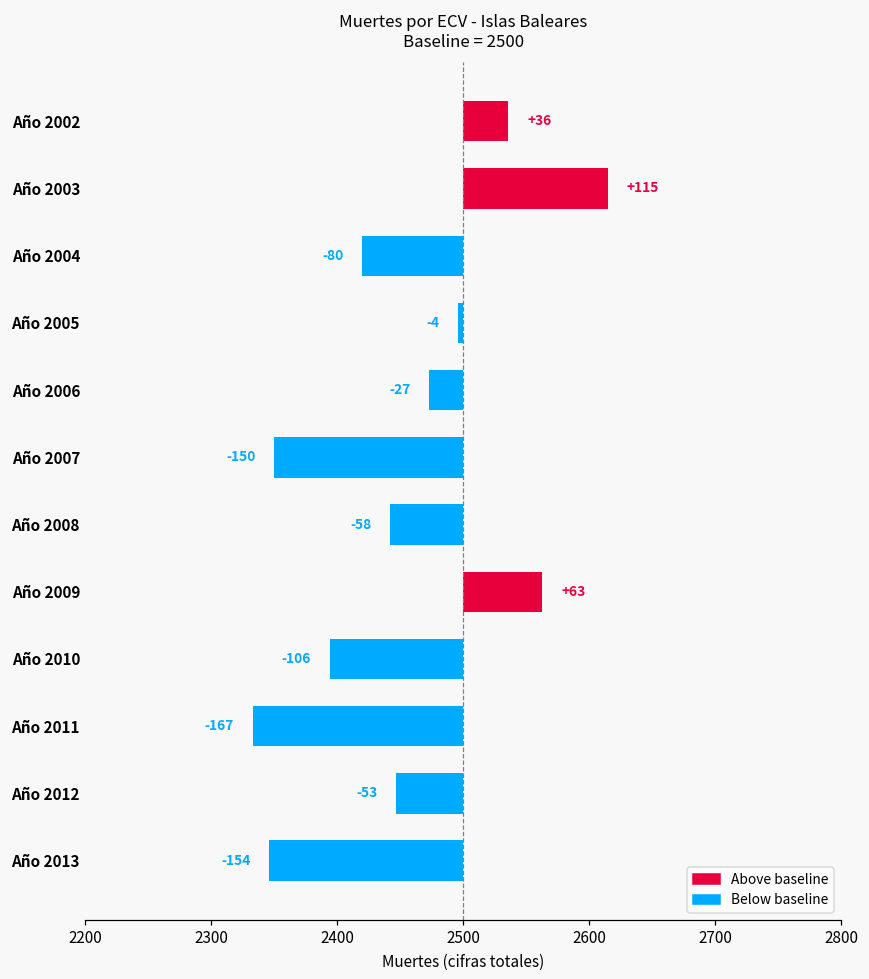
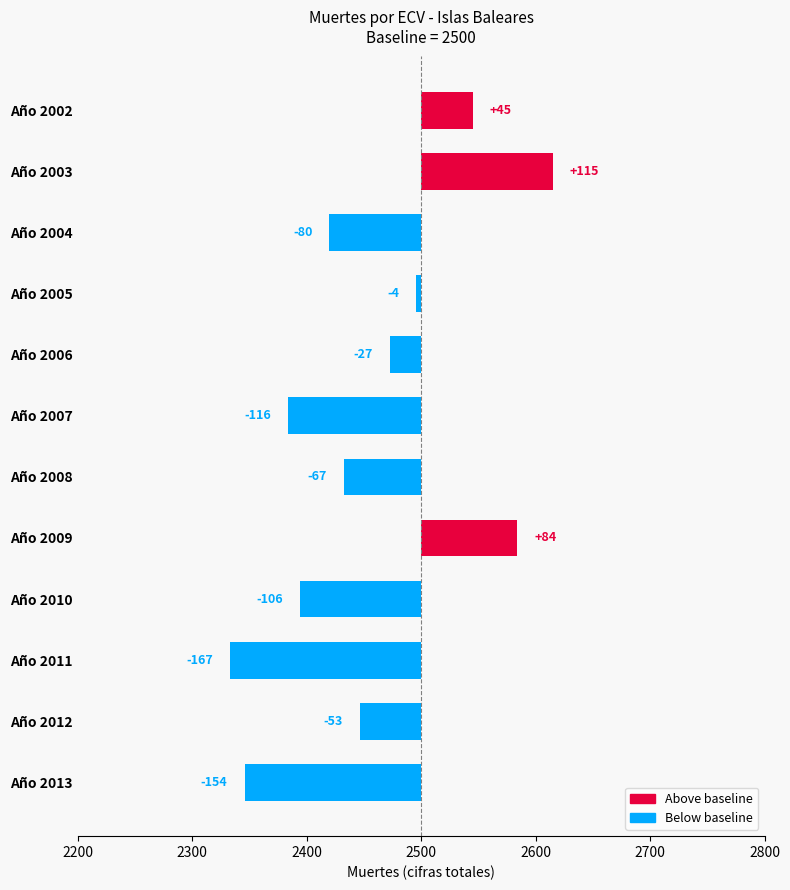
Año 2002: +36 -> +45
Año 2007: -150 -> -116
Año 2008: -58 -> -67
Año 2009: +63 -> +84
